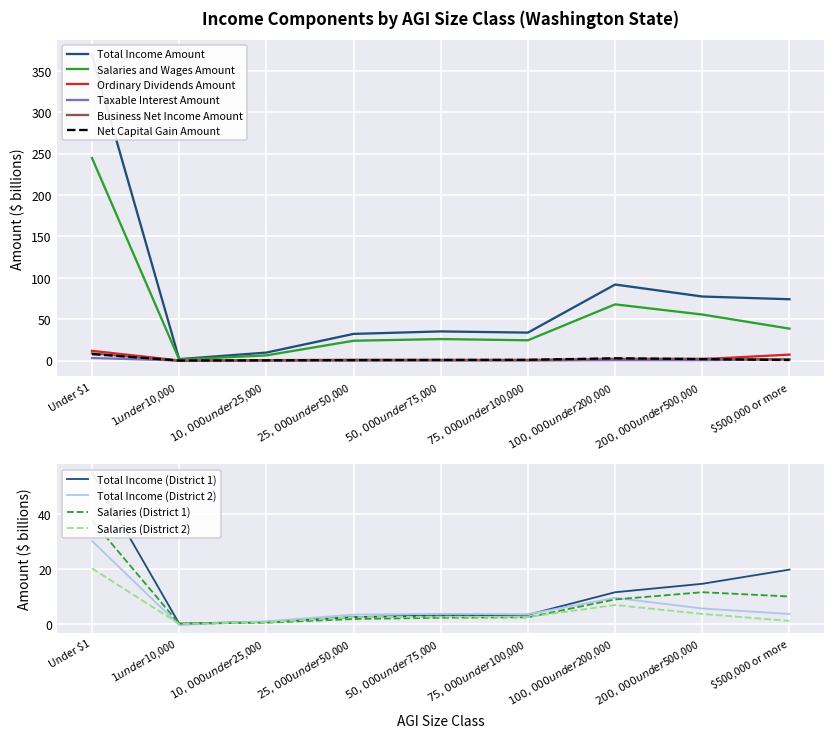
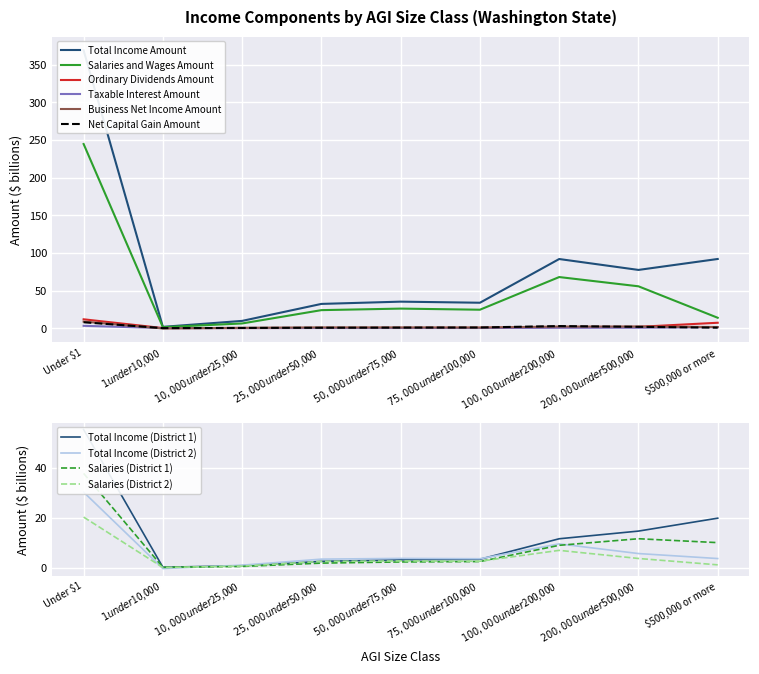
Income Components by AGI Size Class (Washington State), Total Income Amount, $500,000 or more: 70 -> 90
Income Components by AGI Size Class (Washington State), Salaries and Wages Amount, $500,000 or more: 40 -> 10
